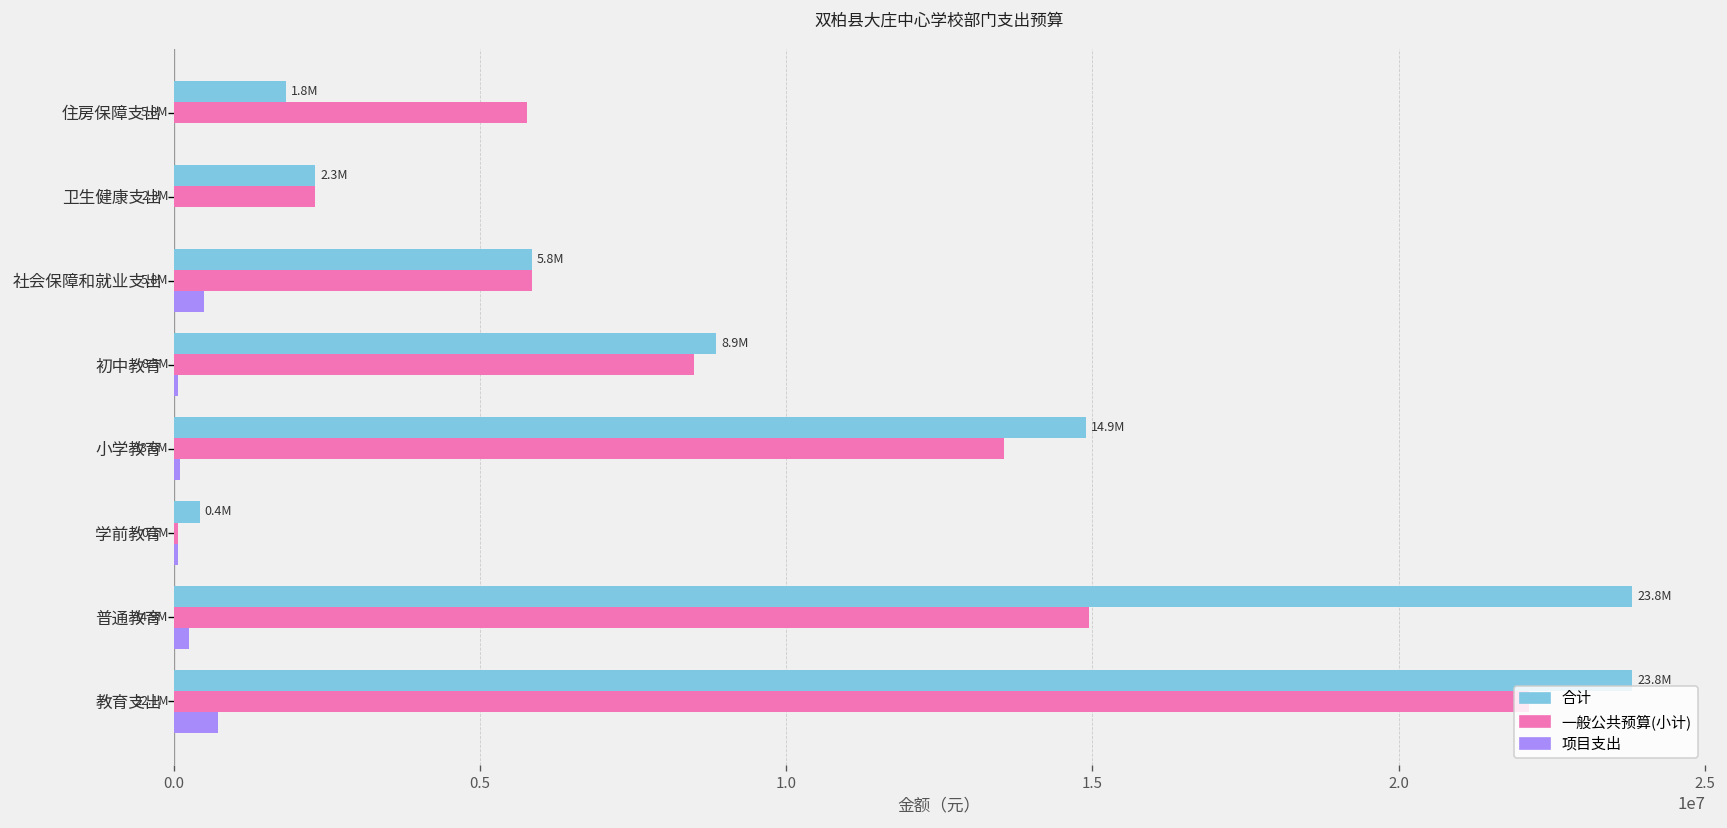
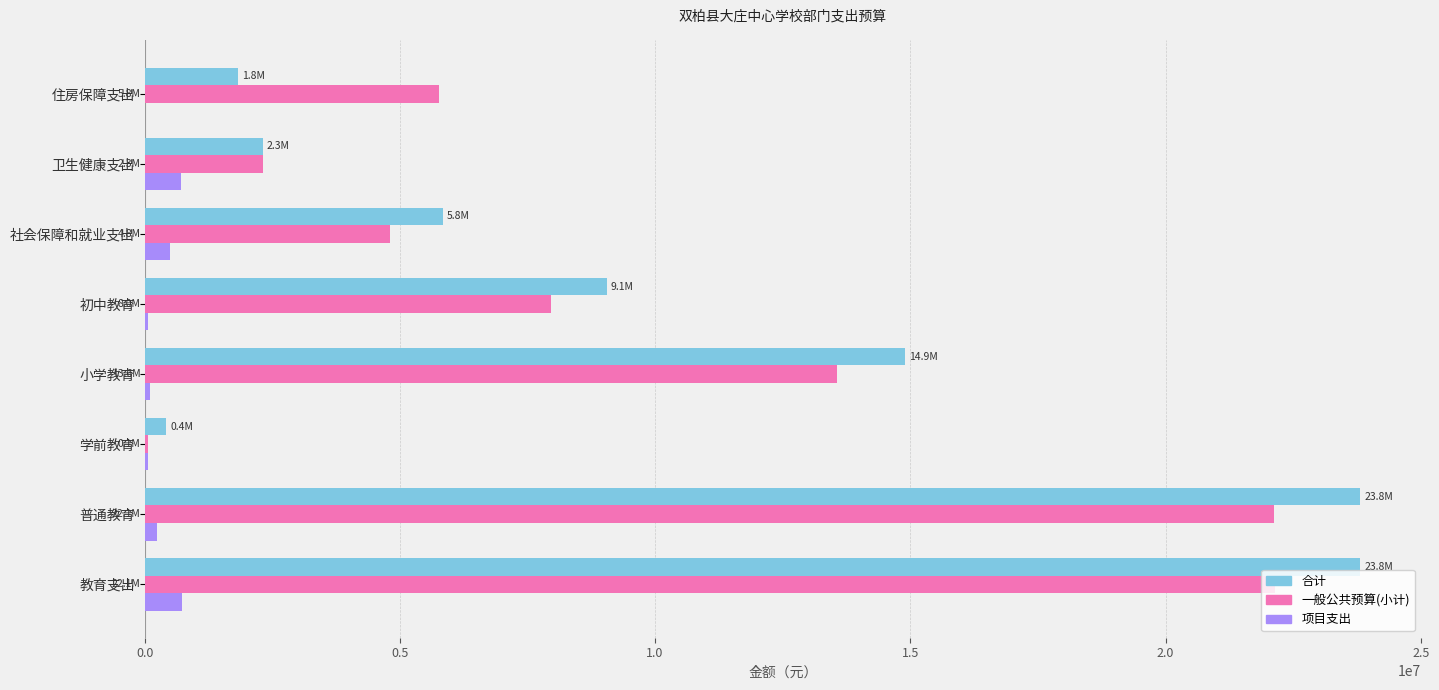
项目支出, 卫生健康支出: 0 -> 700000
一般公共预算(小计), 社会保障和就业支出: 5.8M -> 4.8M
合计, 初中教育: 8.9M -> 9.1M
一般公共预算(小计), 初中教育: 8.5M -> 8.0M
一般公共预算(小计), 普通教育: 14.9M -> 22.1M
